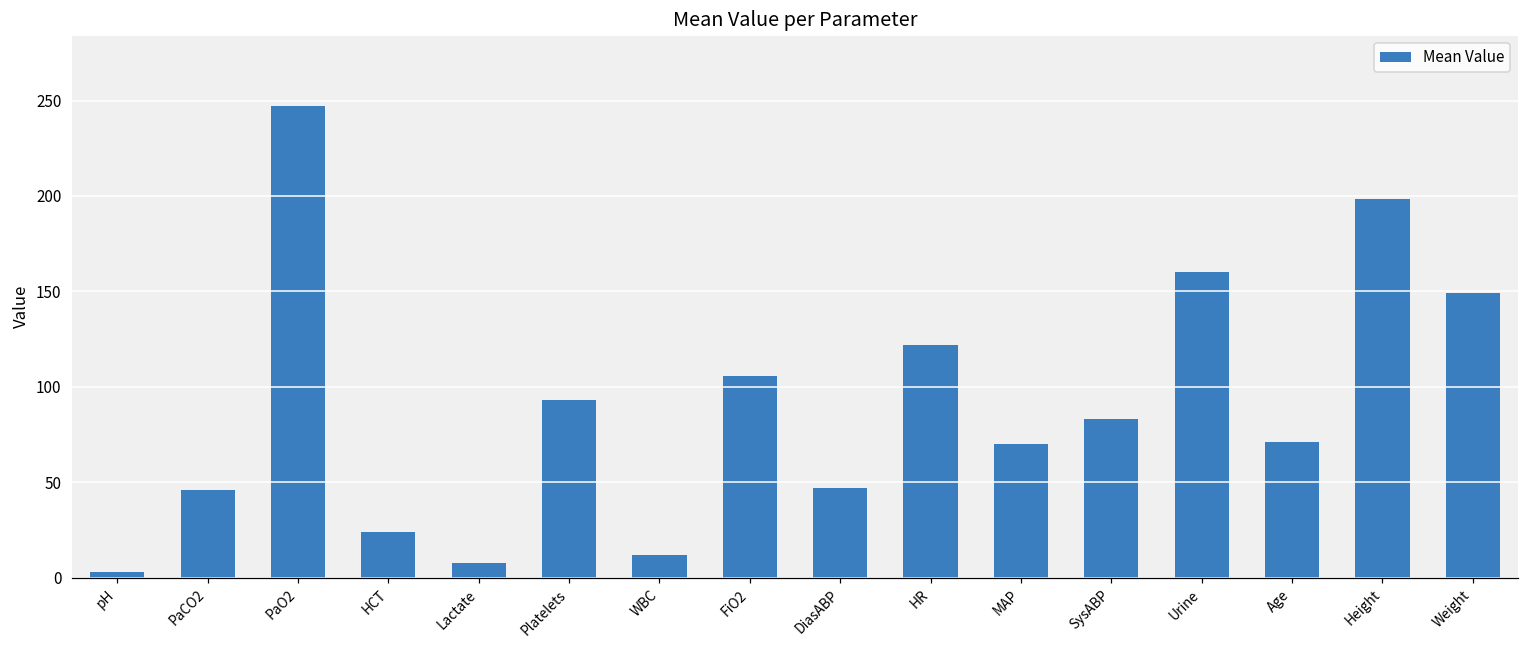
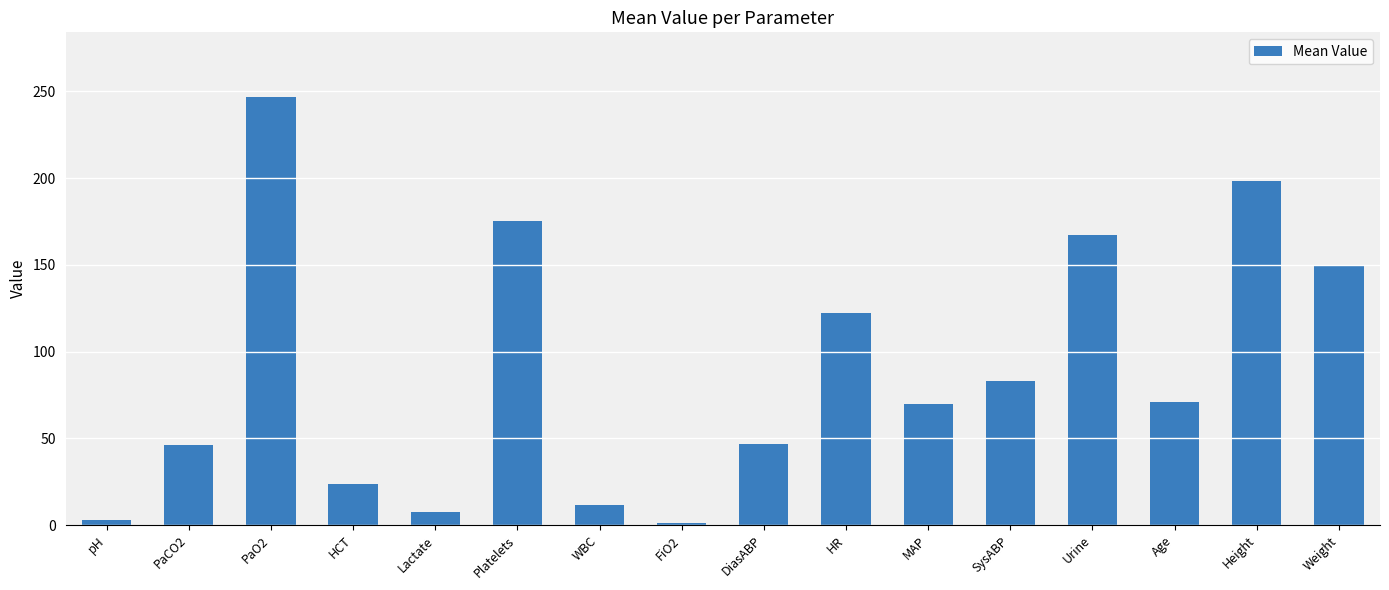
Platelets: 93 -> 175
FiO2: 106 -> 1
Urine: 160 -> 167
